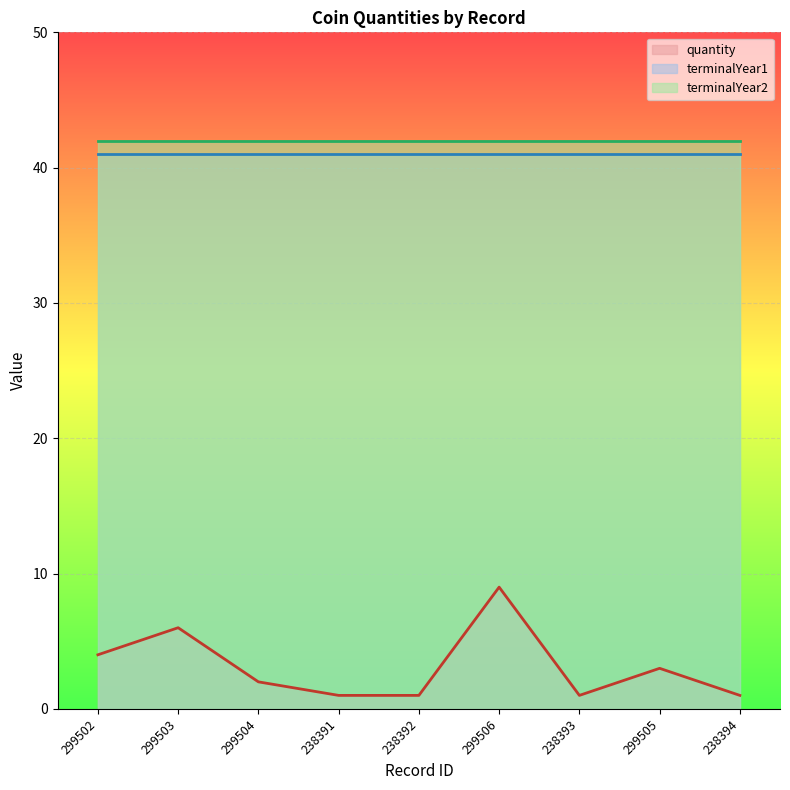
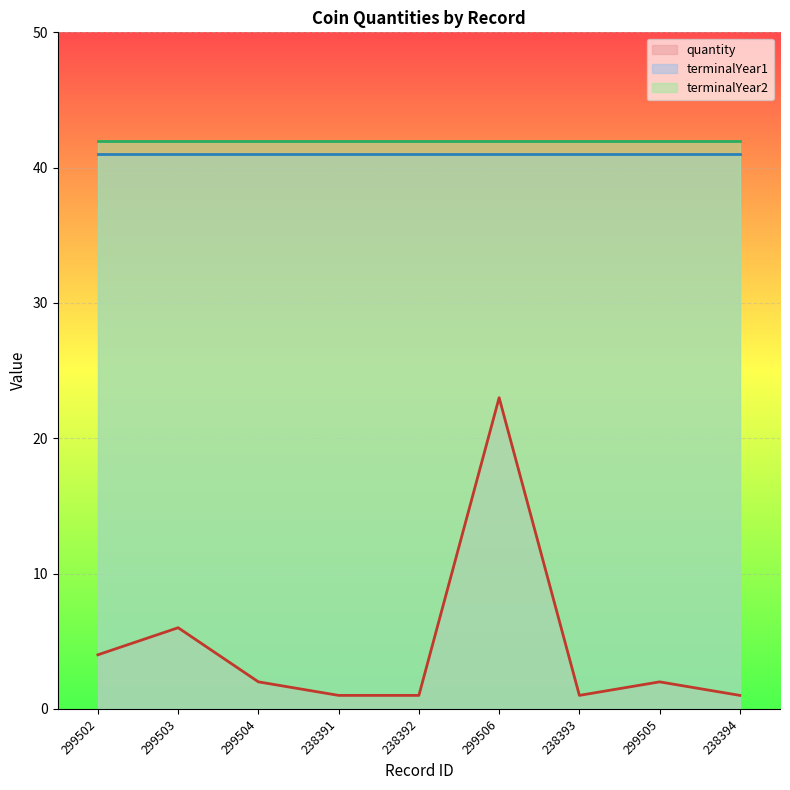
quantity, 299506: 9 -> 23
quantity, 299505: 3 -> 2
